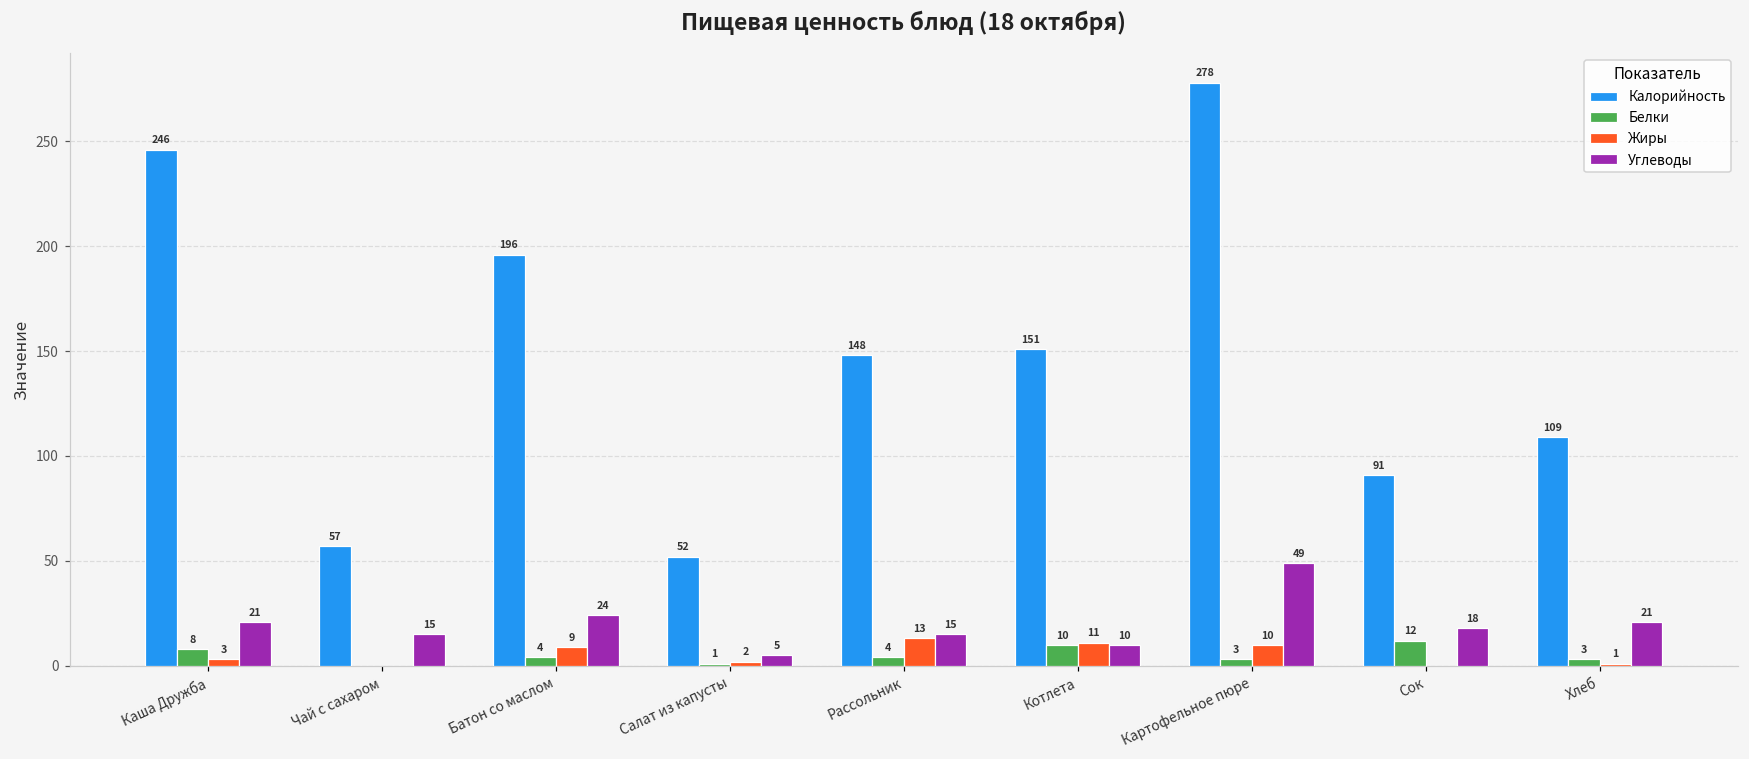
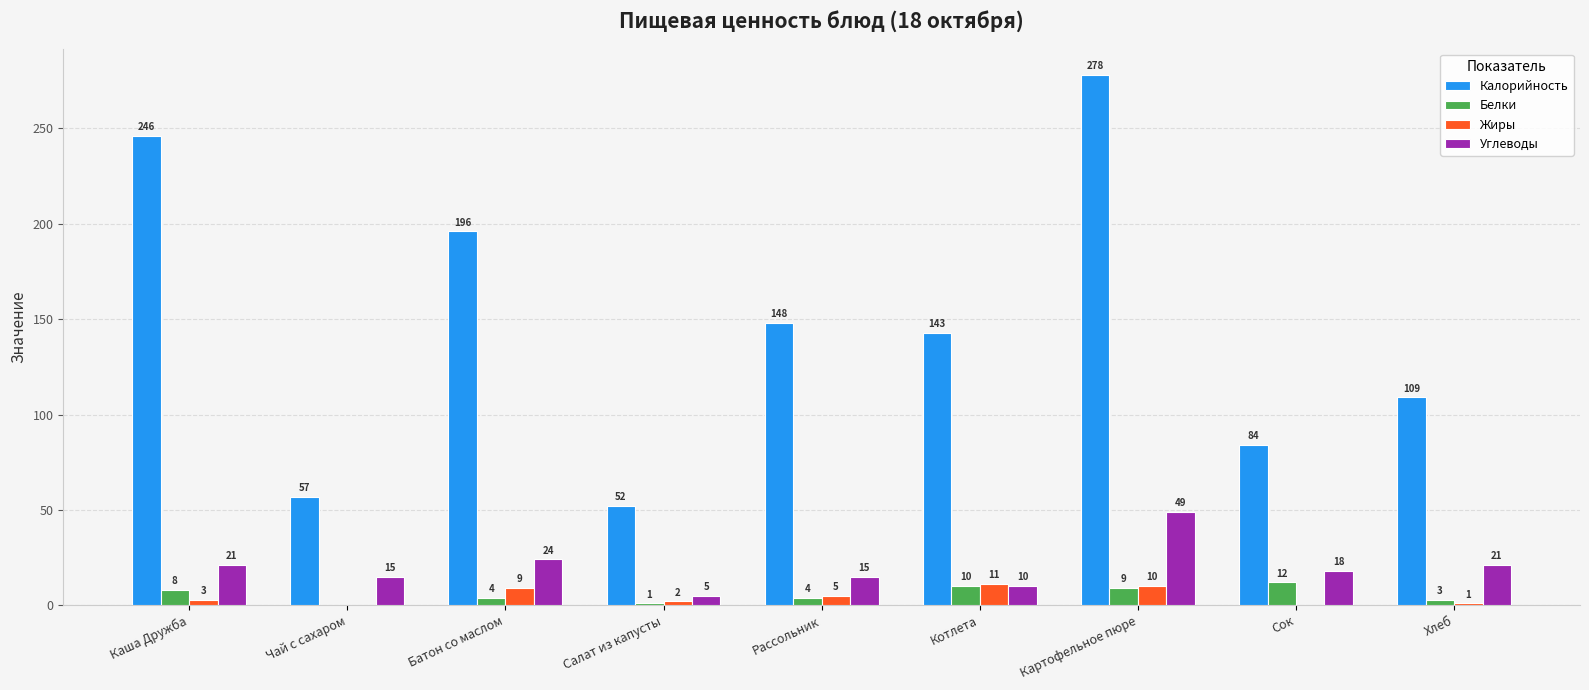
Жиры, Рассольник: 13 -> 5
Калорийность, Котлета: 151 -> 143
Белки, Картофельное пюре: 3 -> 9
Калорийность, Сок: 91 -> 84
